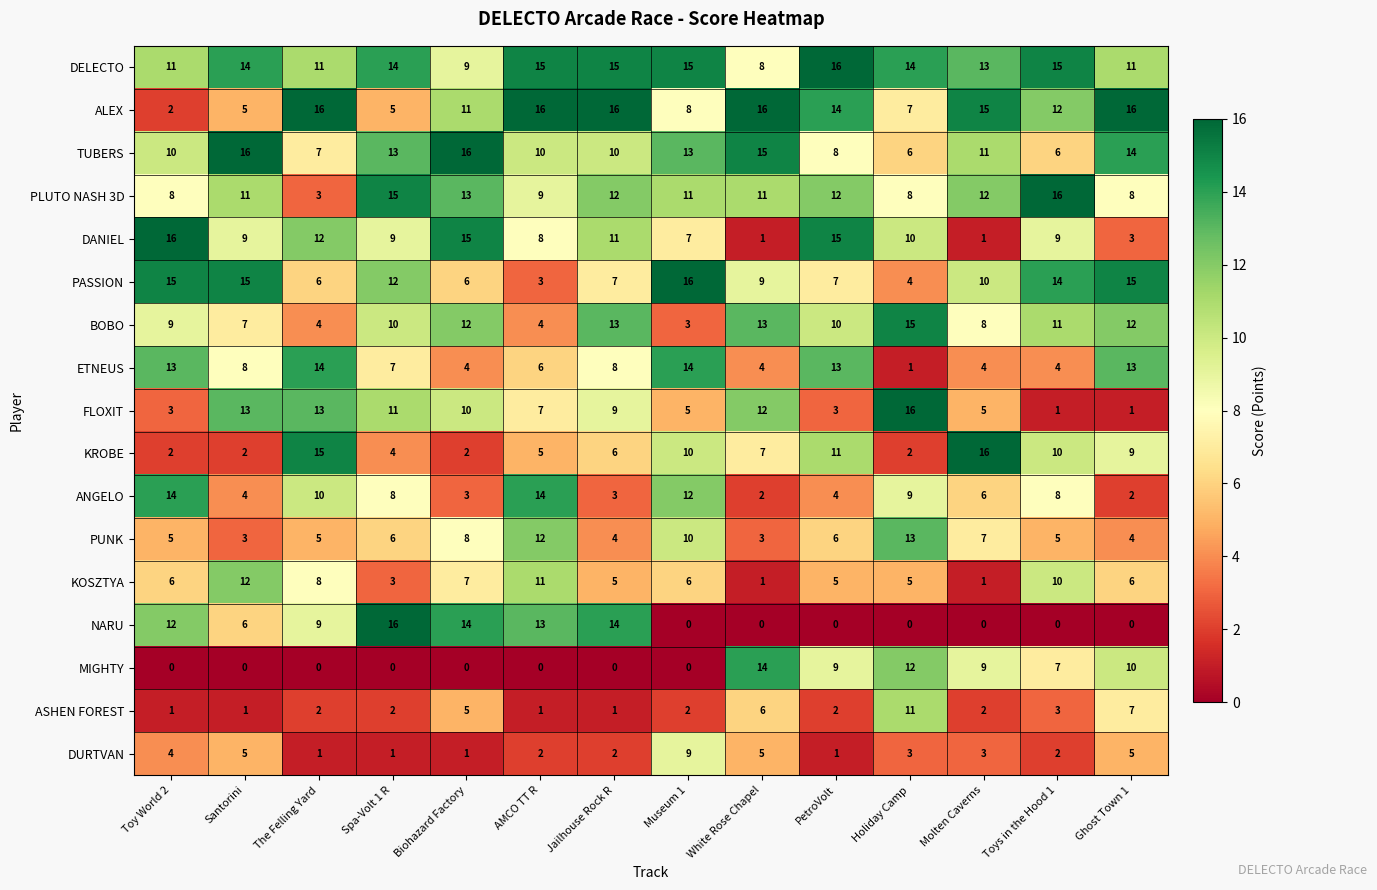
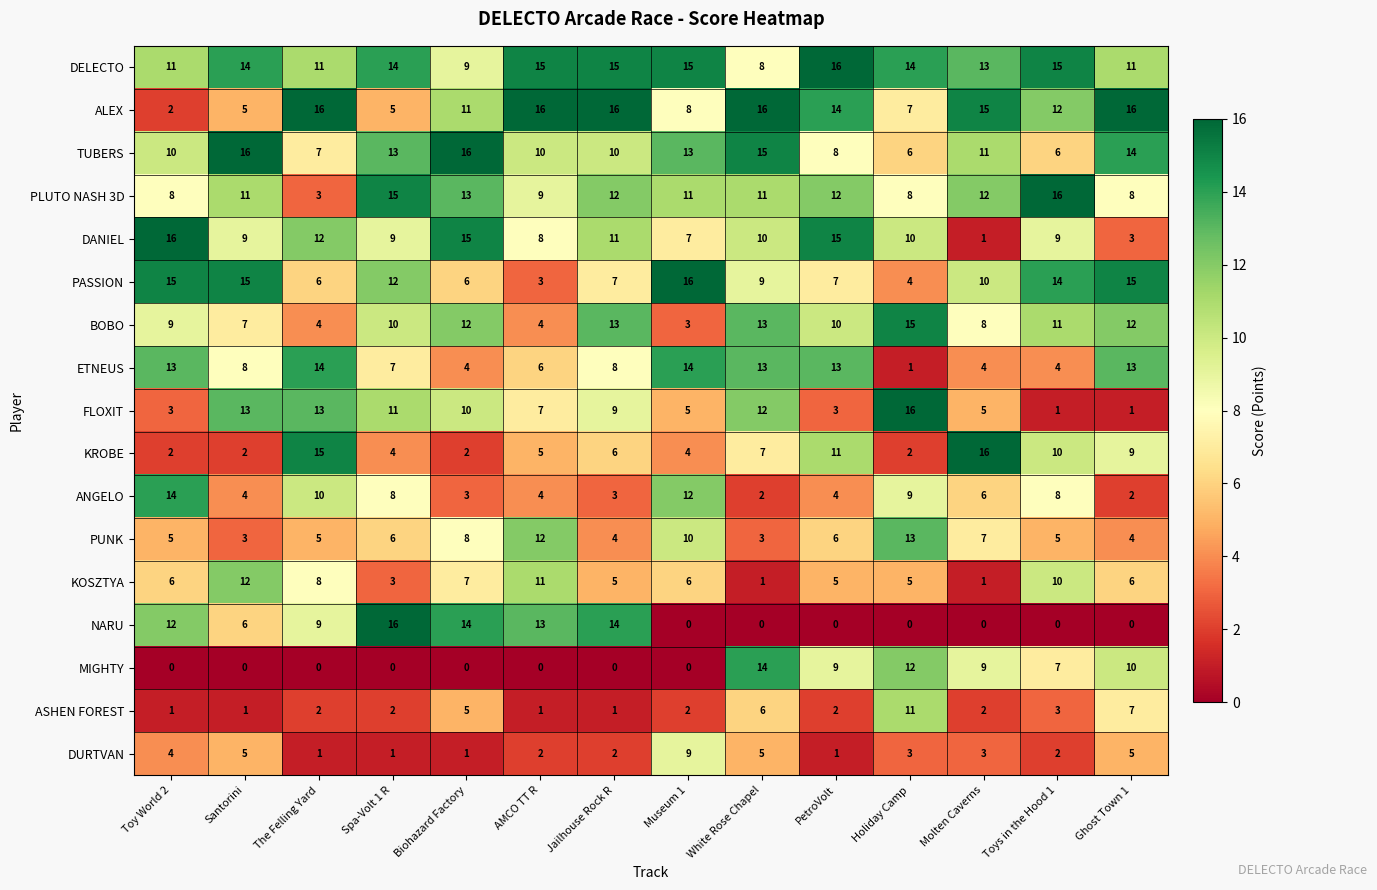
DANIEL, White Rose Chapel: 1 -> 10
ETNEUS, White Rose Chapel: 4 -> 13
KROBE, Museum 1: 10 -> 4
ANGELO, AMCO TT R: 14 -> 4
